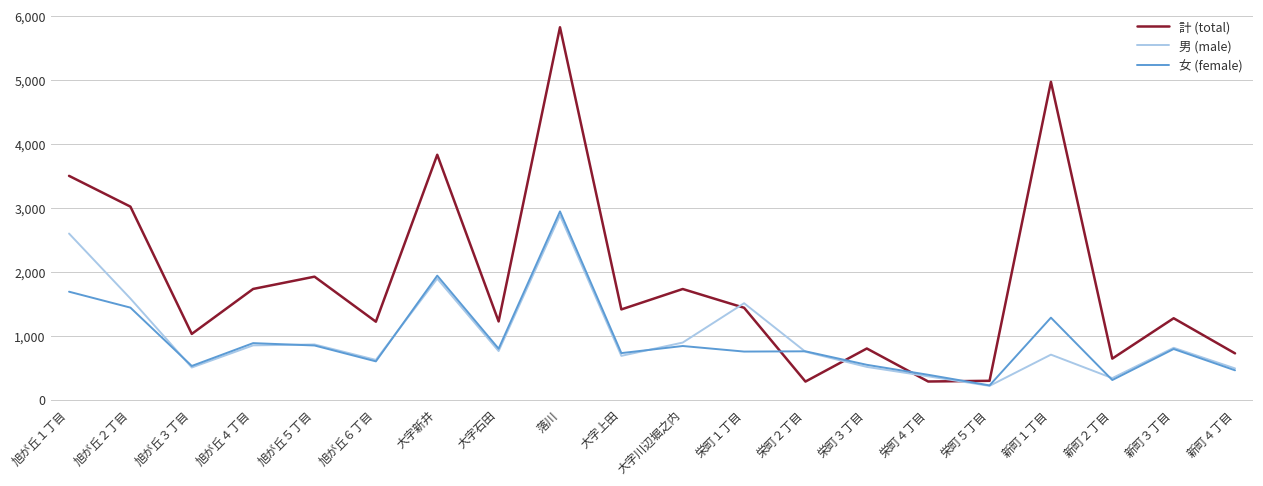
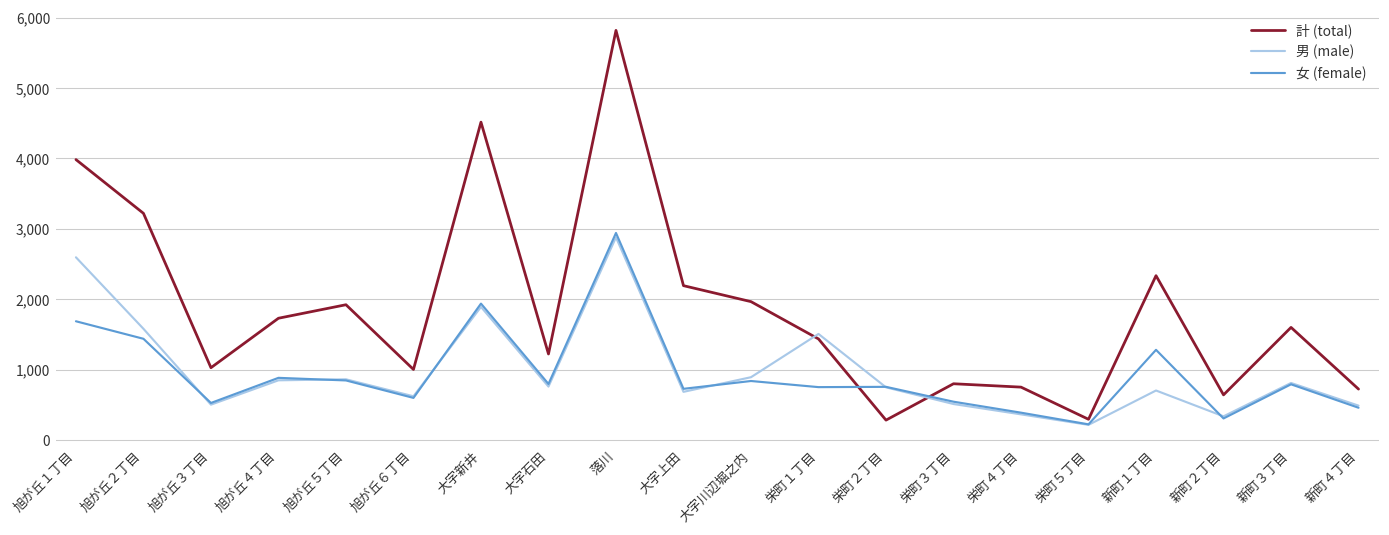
計 (total), 旭が丘１丁目: 3,500 -> 4,000
計 (total), 旭が丘２丁目: 3,000 -> 3,200
計 (total), 旭が丘６丁目: 1,200 -> 1,000
計 (total), 大字新井: 3,800 -> 4,500
計 (total), 大字上田: 1,400 -> 2,200
計 (total), 大字川辺堀之内: 1,700 -> 2,000
計 (total), 栄町４丁目: 300 -> 800
計 (total), 新町１丁目: 5,000 -> 2,300
計 (total), 新町３丁目: 1,300 -> 1,600
